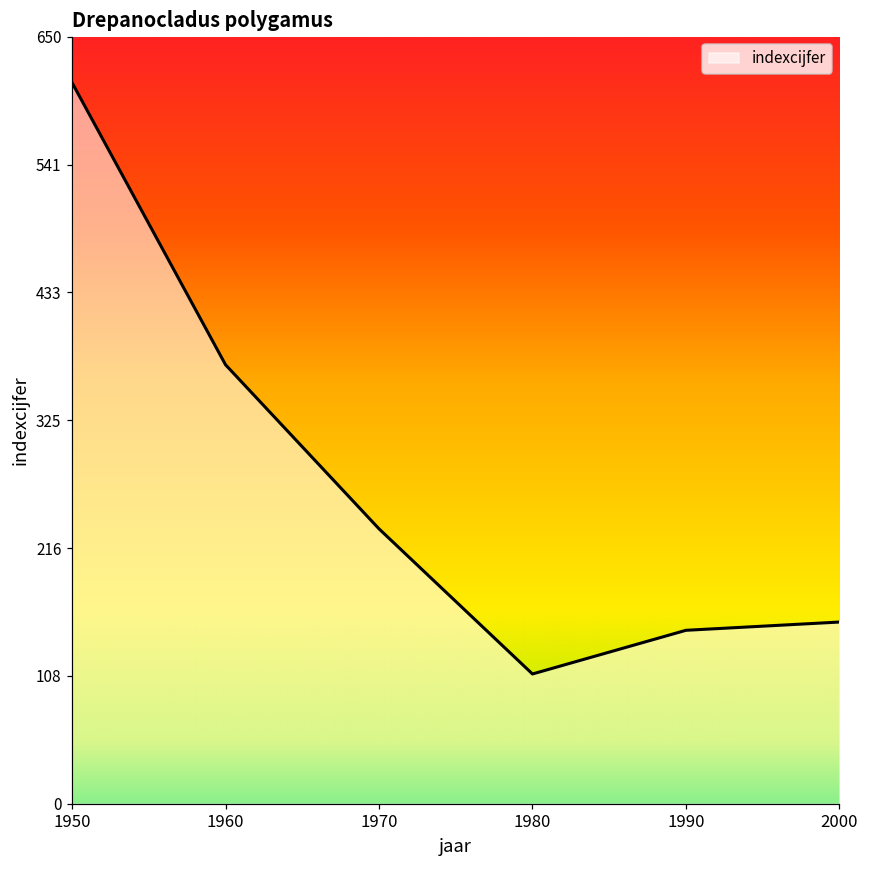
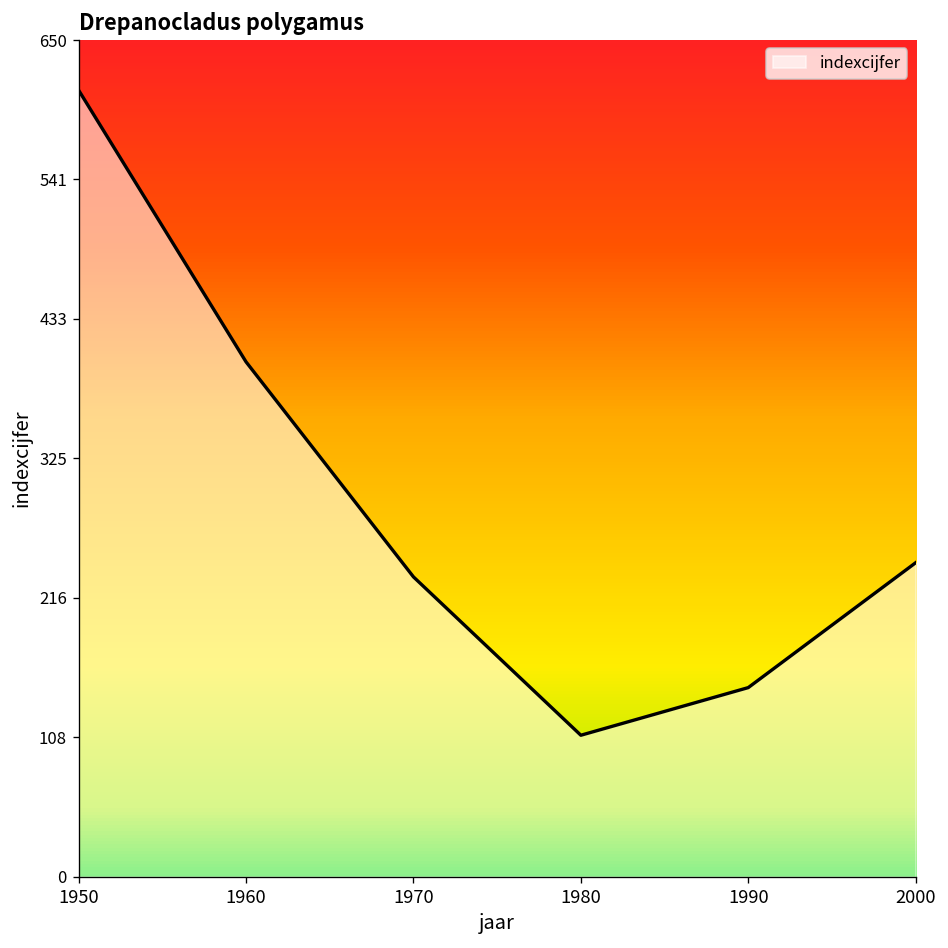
1960: 372 -> 400
2000: 154 -> 244
